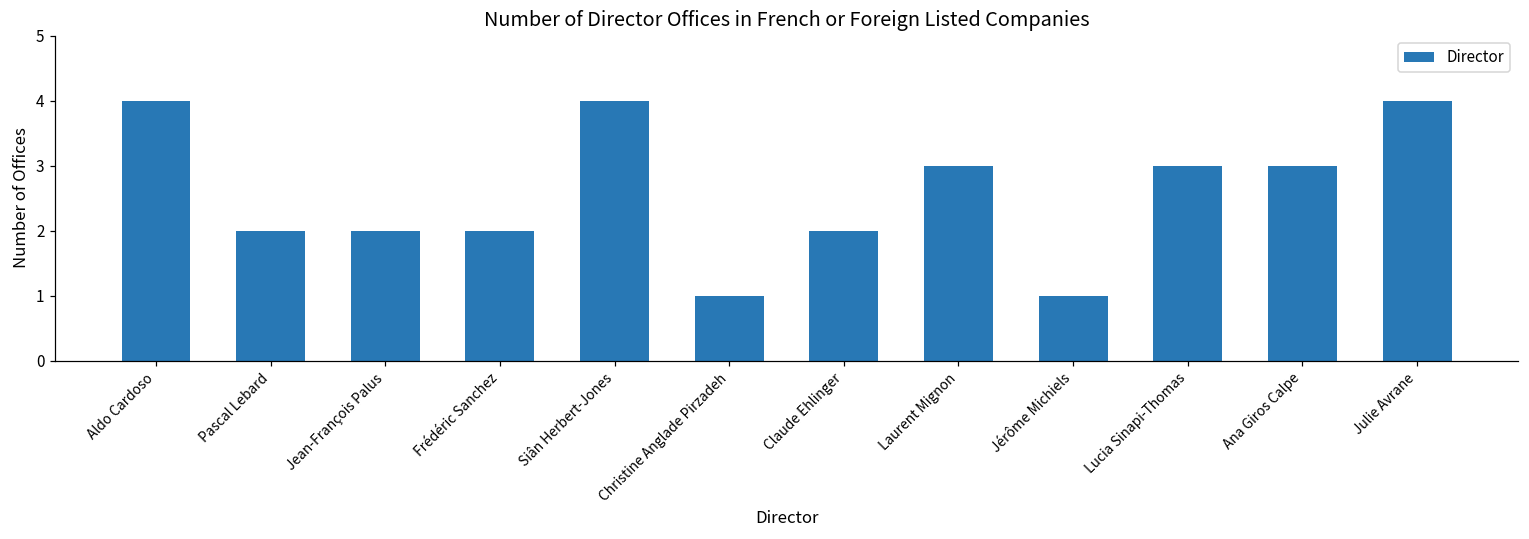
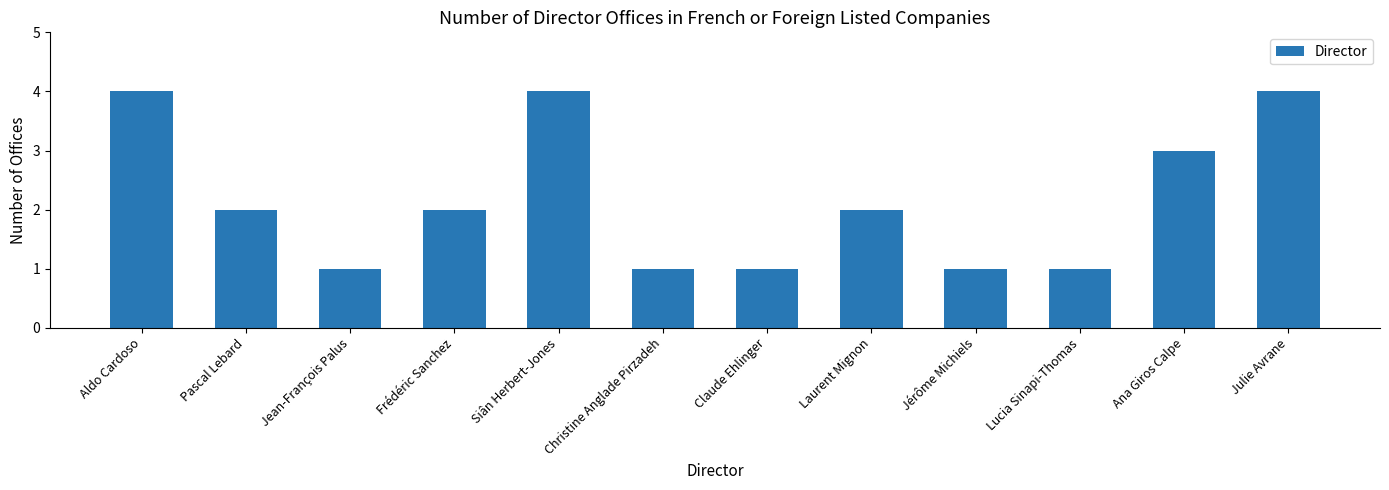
Jean-François Palus: 2 -> 1
Claude Ehlinger: 2 -> 1
Laurent Mignon: 3 -> 2
Lucia Sinapi-Thomas: 3 -> 1
